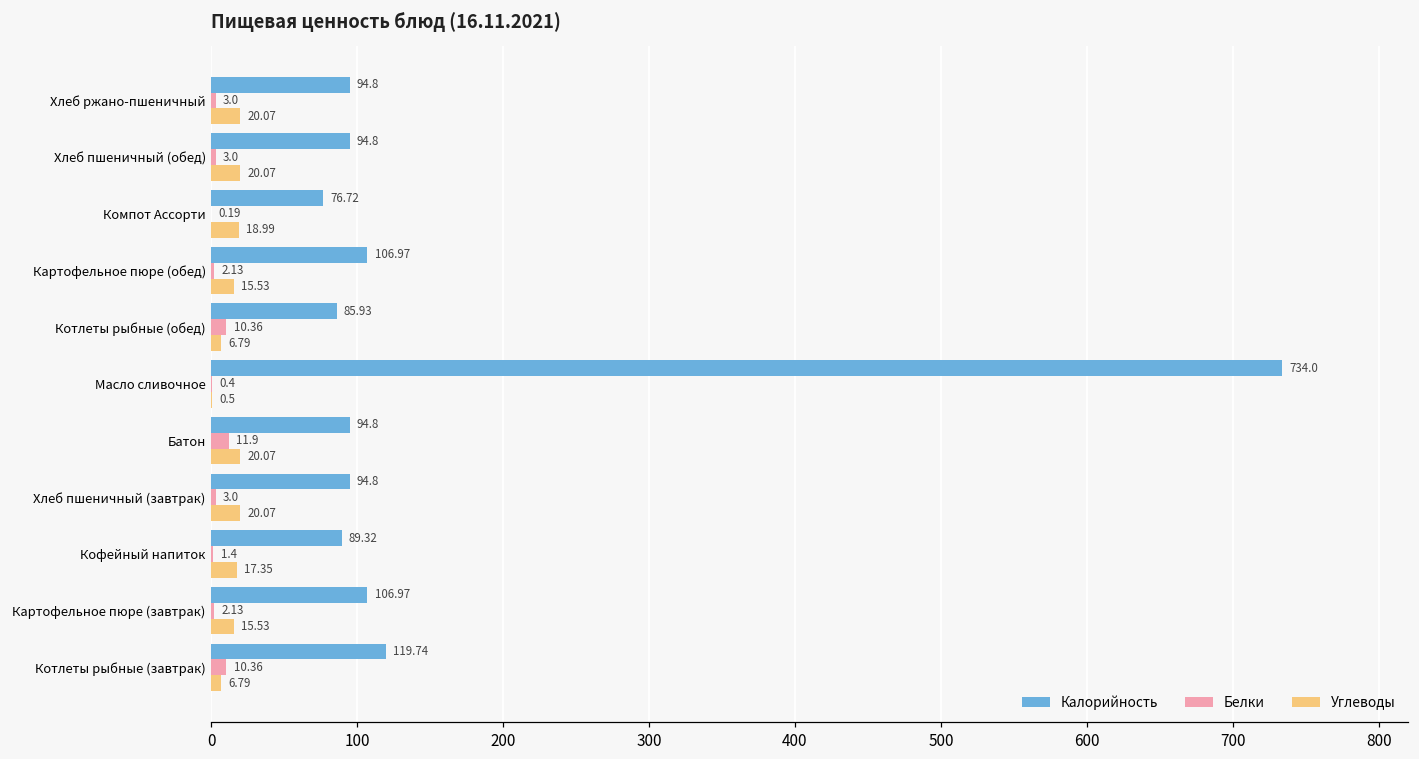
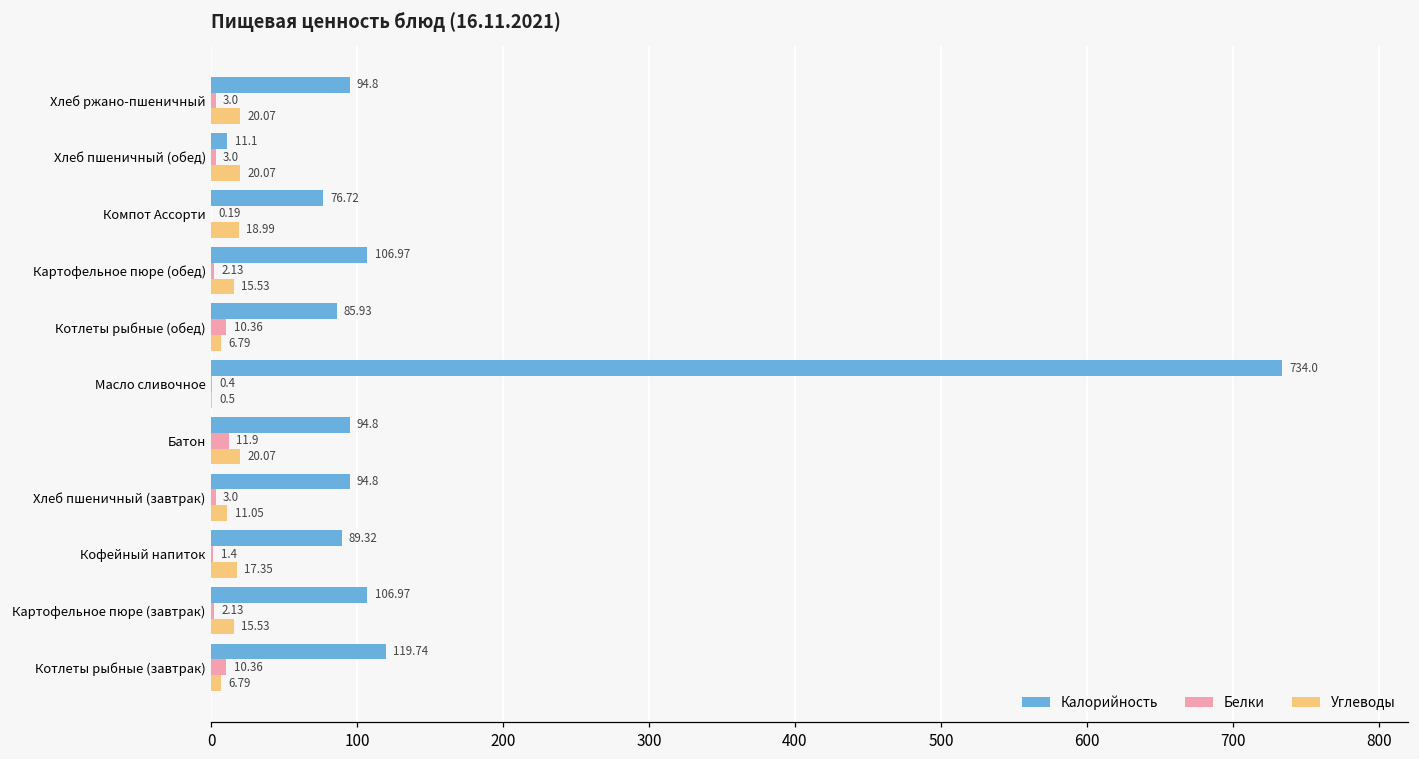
Калорийность, Хлеб пшеничный (обед): 94.8 -> 11.1
Углеводы, Хлеб пшеничный (завтрак): 20.07 -> 11.05
